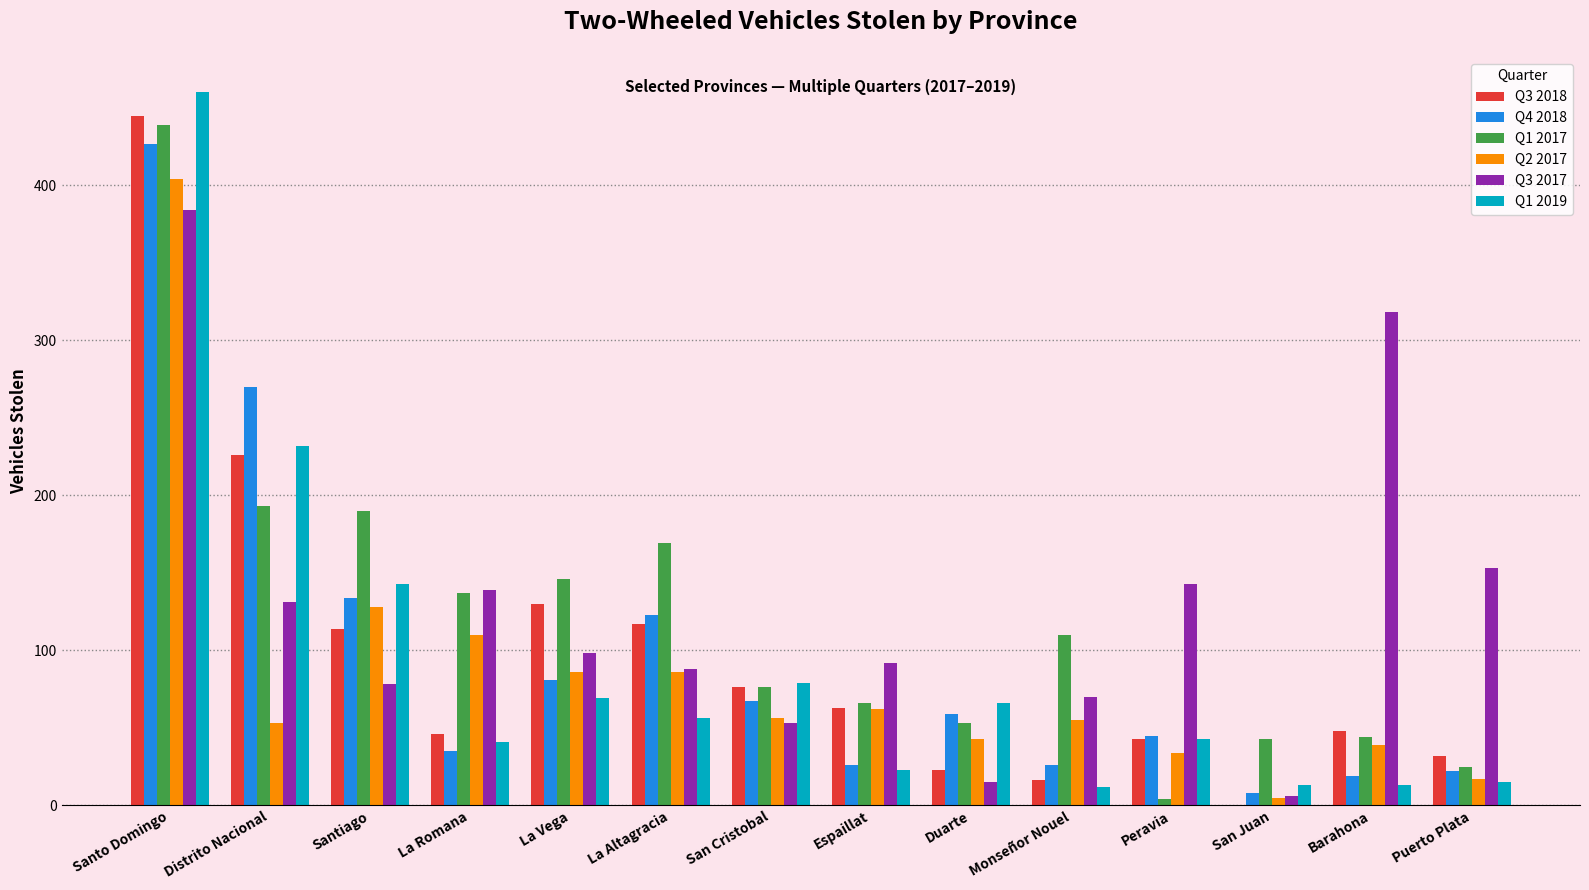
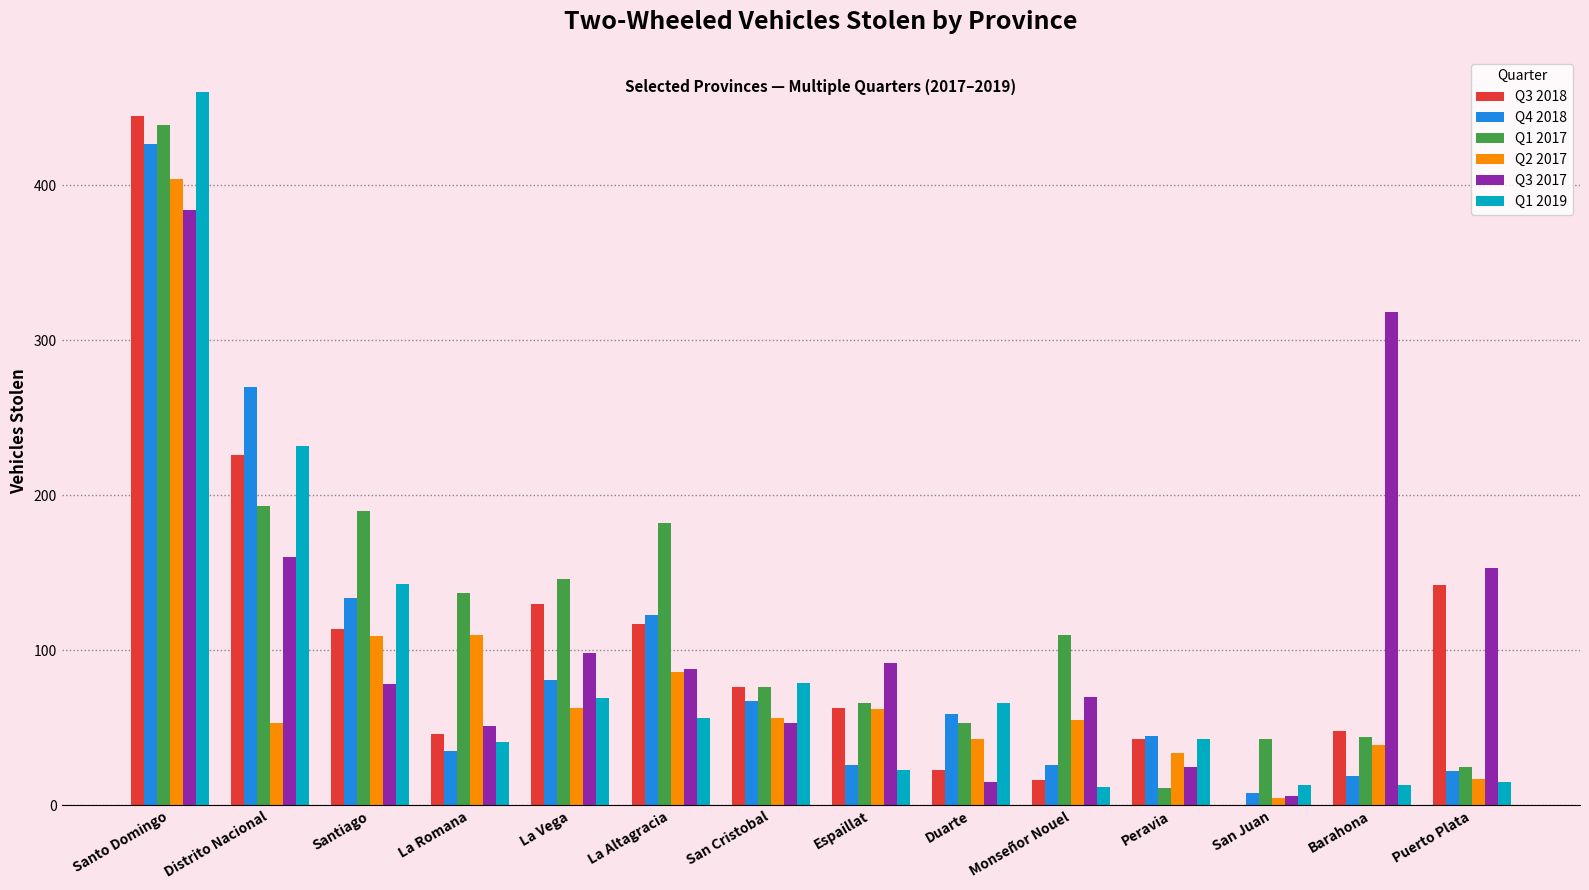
Q3 2017, Distrito Nacional: 131 -> 160
Q2 2017, Santiago: 128 -> 109
Q3 2017, La Romana: 139 -> 51
Q2 2017, La Vega: 86 -> 63
Q1 2017, La Altagracia: 169 -> 182
Q1 2017, Peravia: 4 -> 11
Q3 2017, Peravia: 143 -> 25
Q3 2018, Puerto Plata: 32 -> 142
